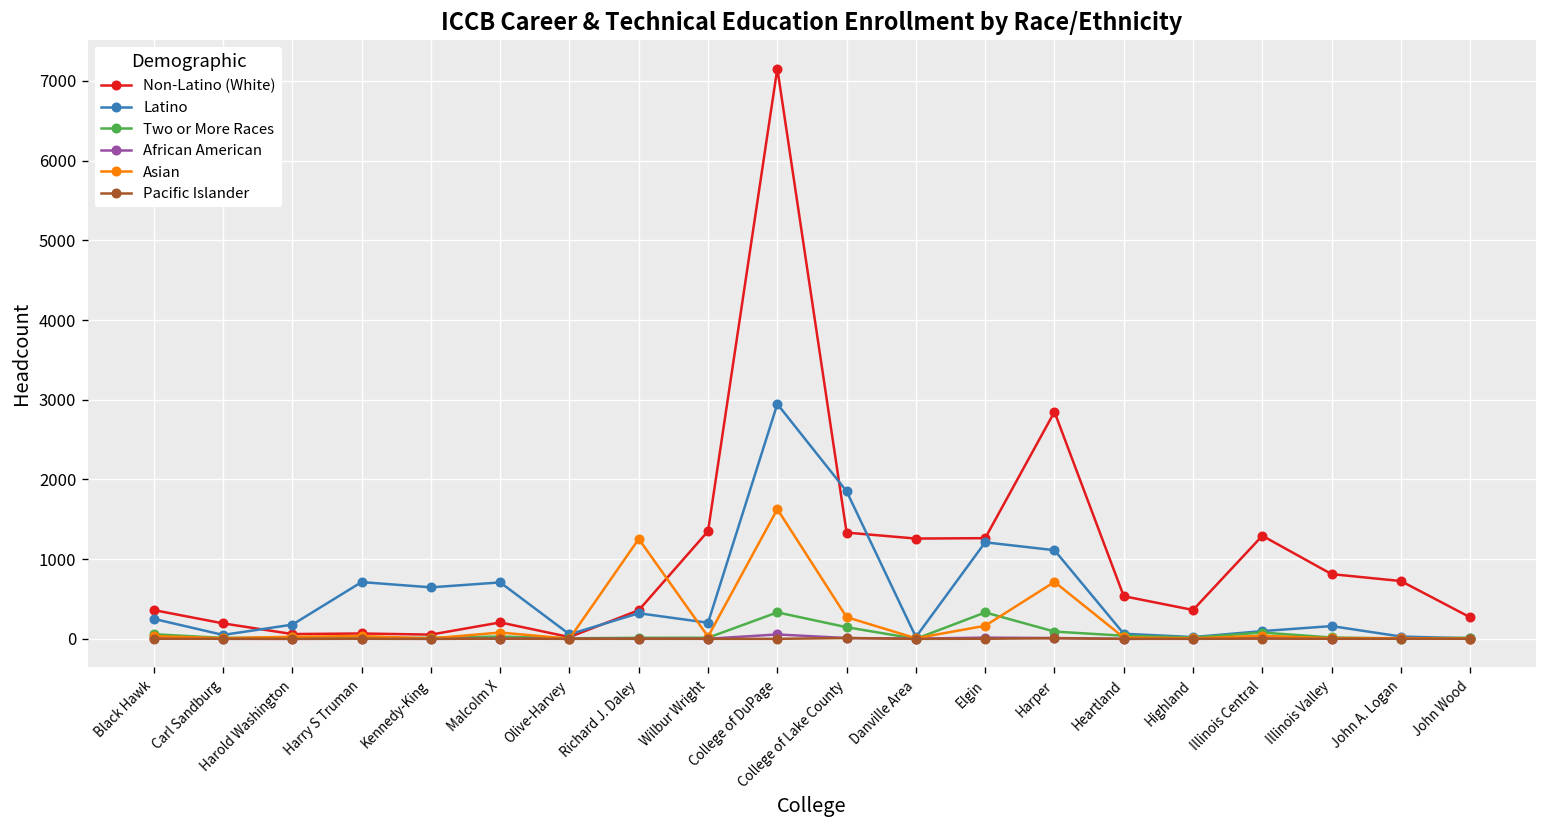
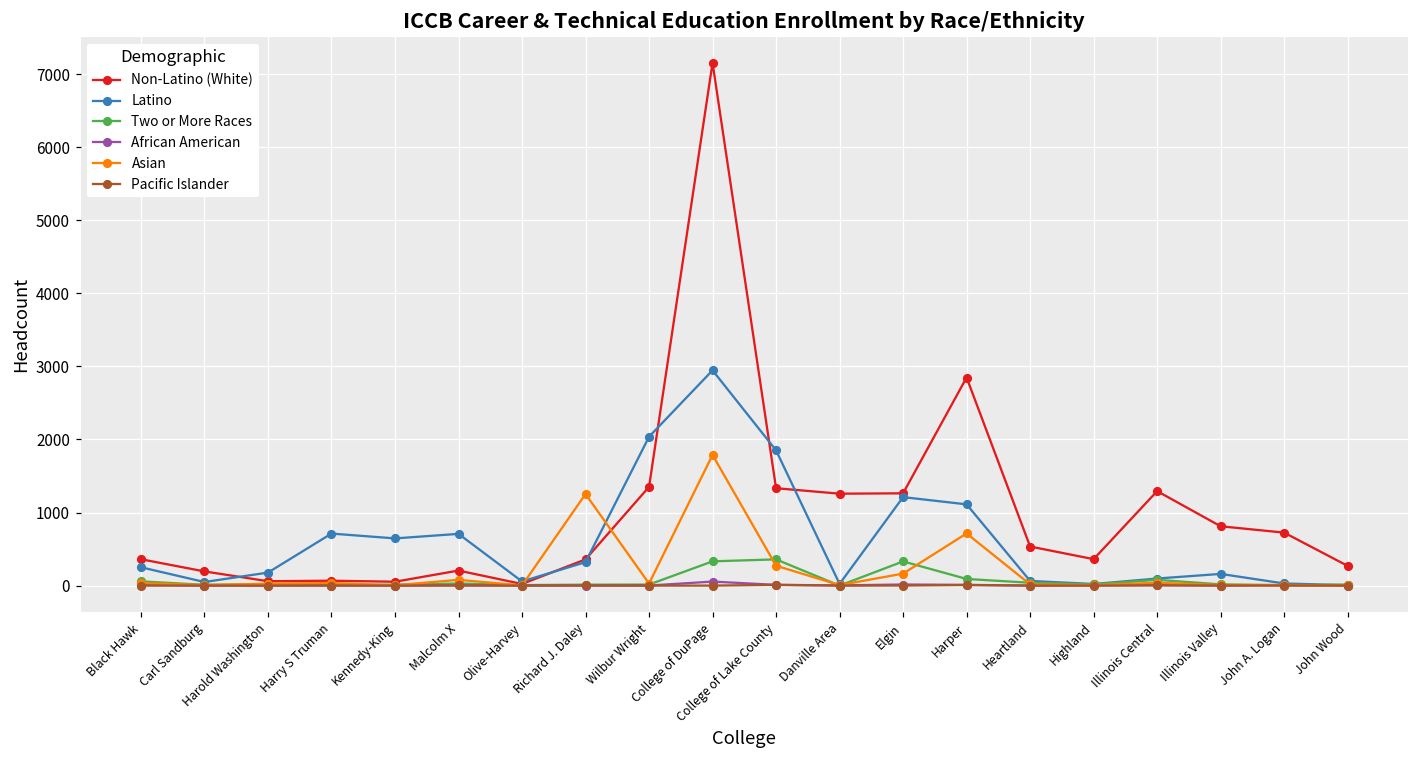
Latino, Wilbur Wright: 200 -> 2000
Asian, College of DuPage: 1600 -> 1800
Two or More Races, College of Lake County: 100 -> 400
